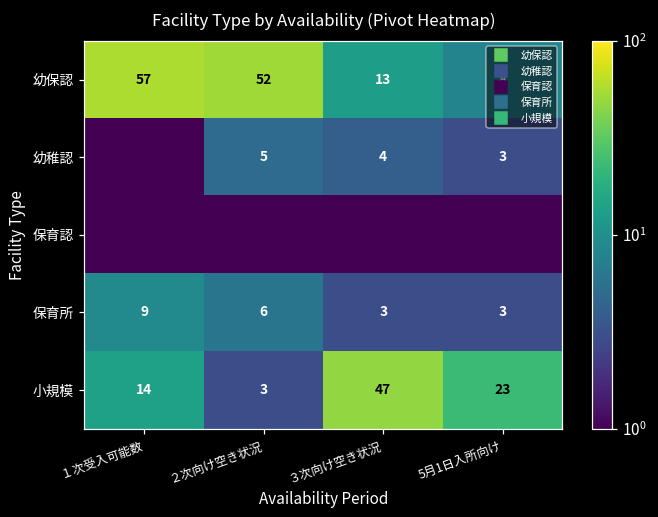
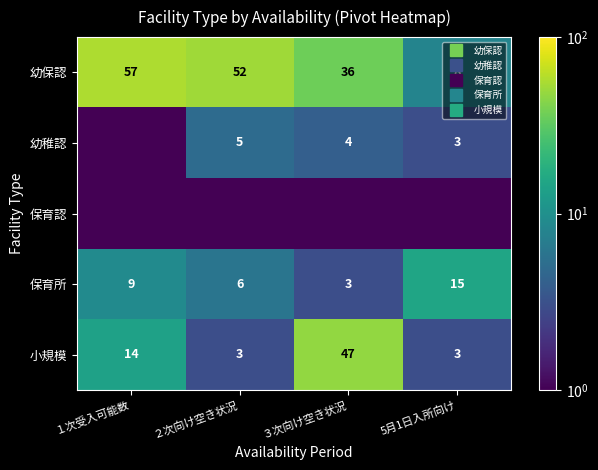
幼保認, ３次向け空き状況: 13 -> 36
保育所, 5月1日入所向け: 3 -> 15
小規模, 5月1日入所向け: 23 -> 3
